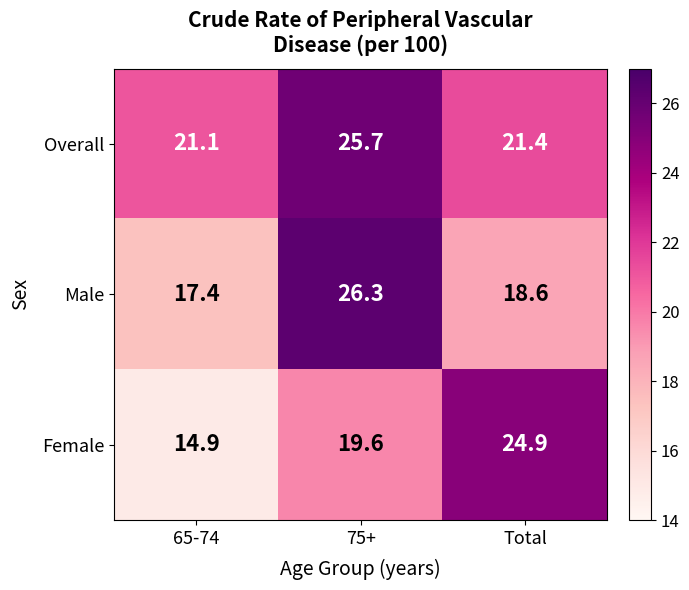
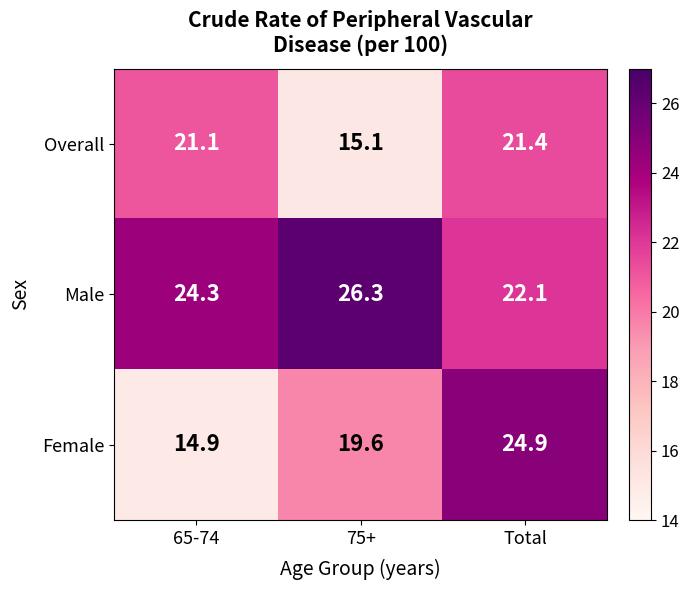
Overall, 75+: 25.7 -> 15.1
Male, 65-74: 17.4 -> 24.3
Male, Total: 18.6 -> 22.1
